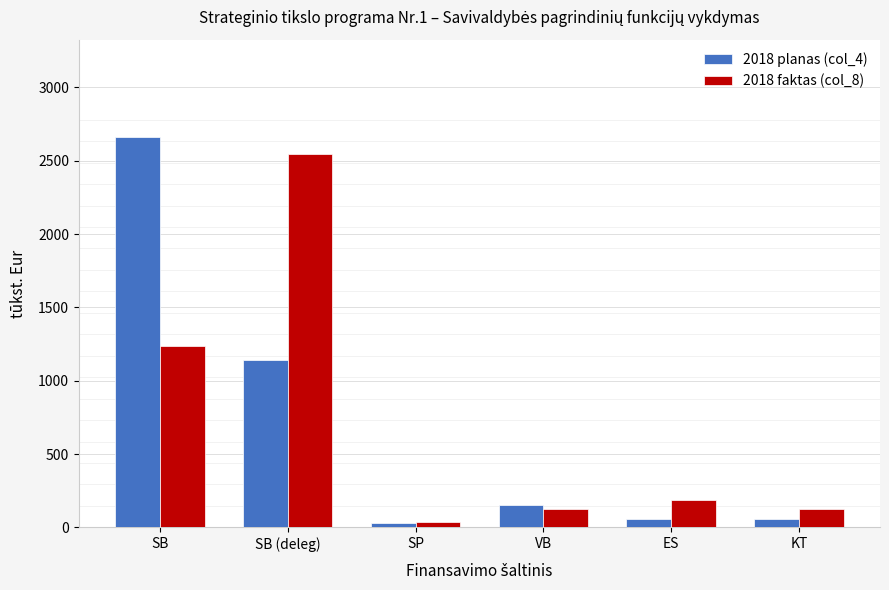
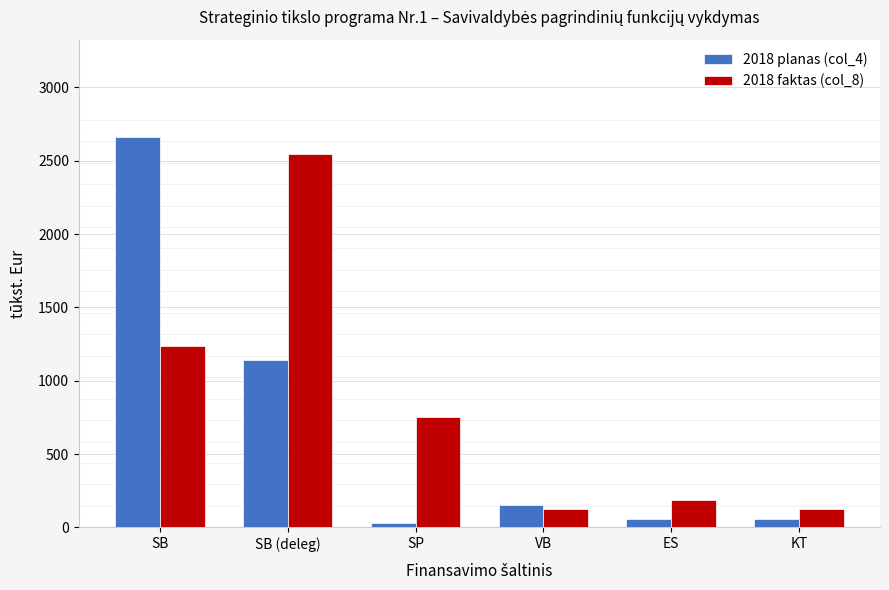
2018 faktas (col_8), SP: 30 -> 750
